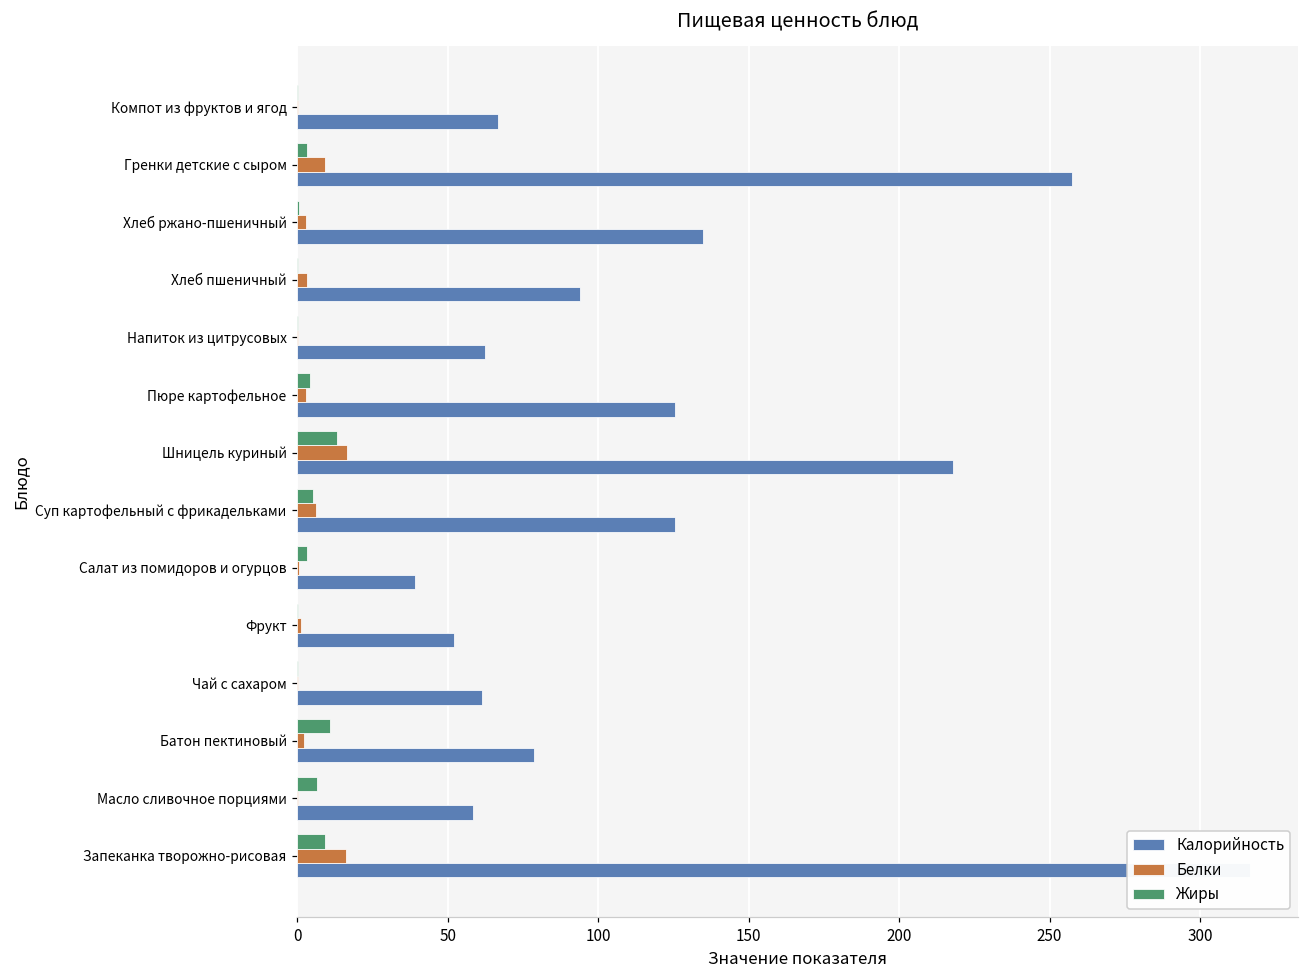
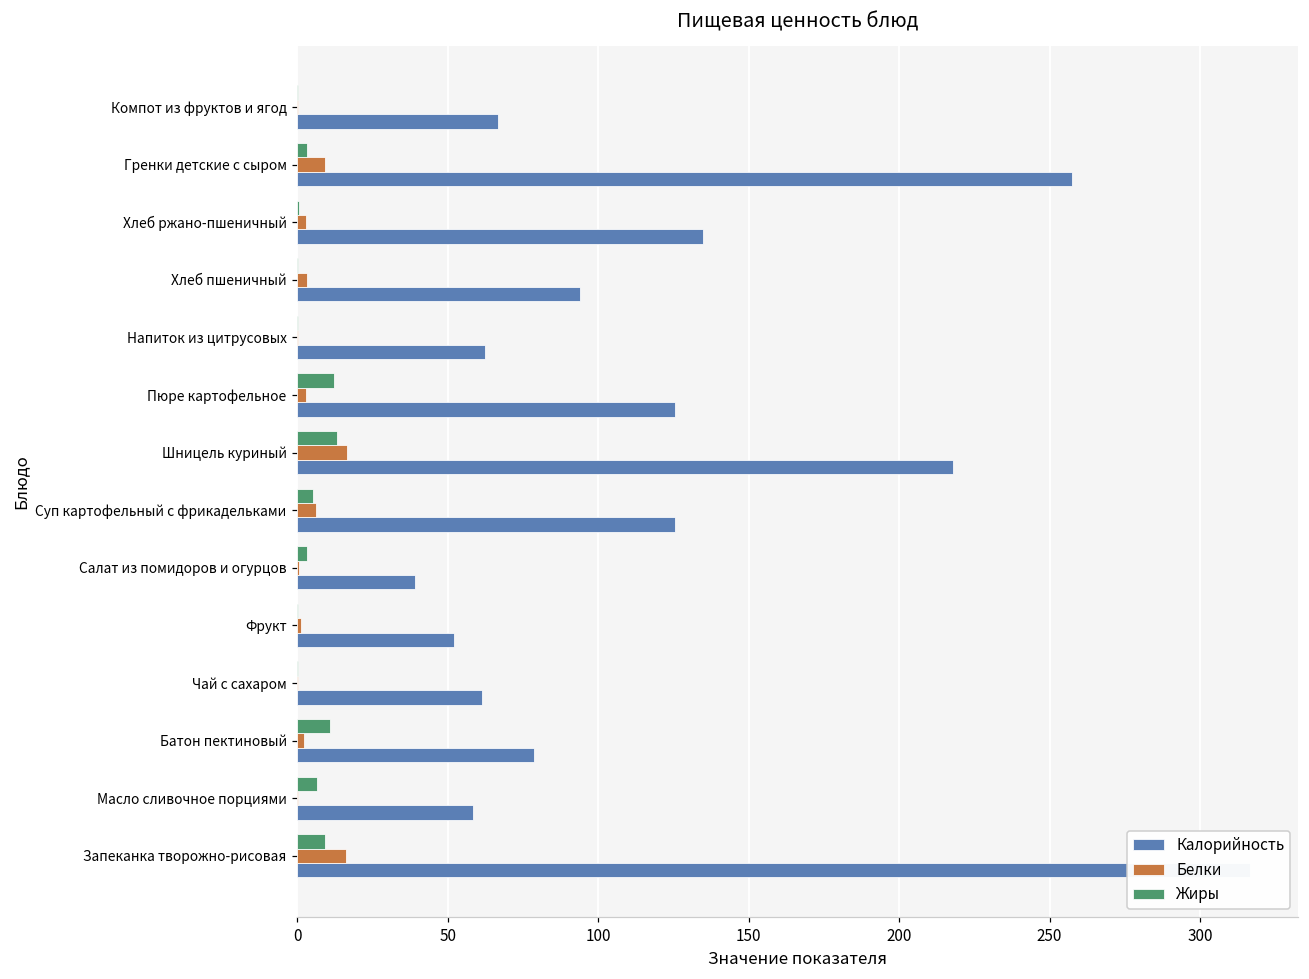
Жиры, Пюре картофельное: 4 -> 12
